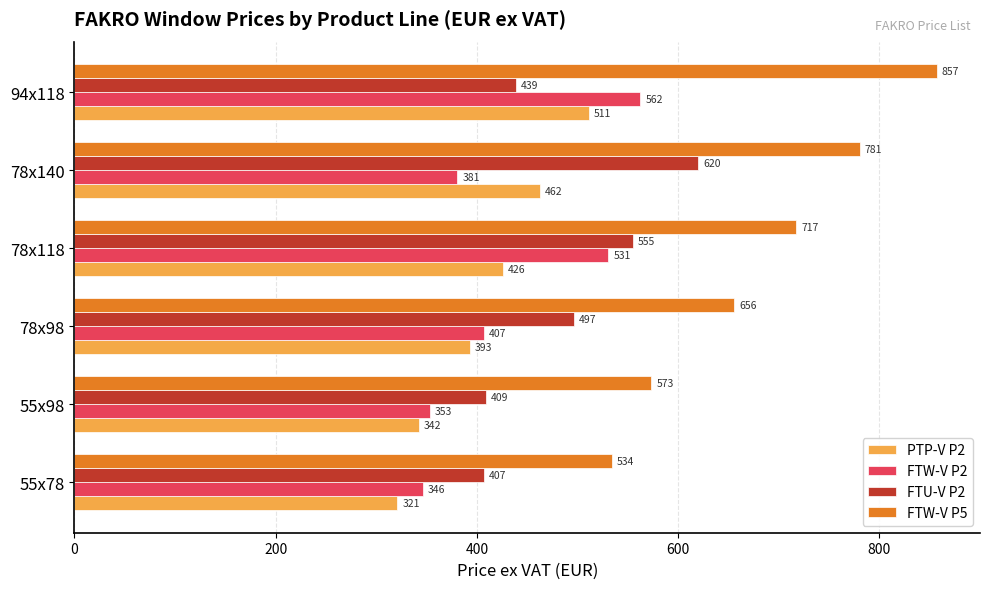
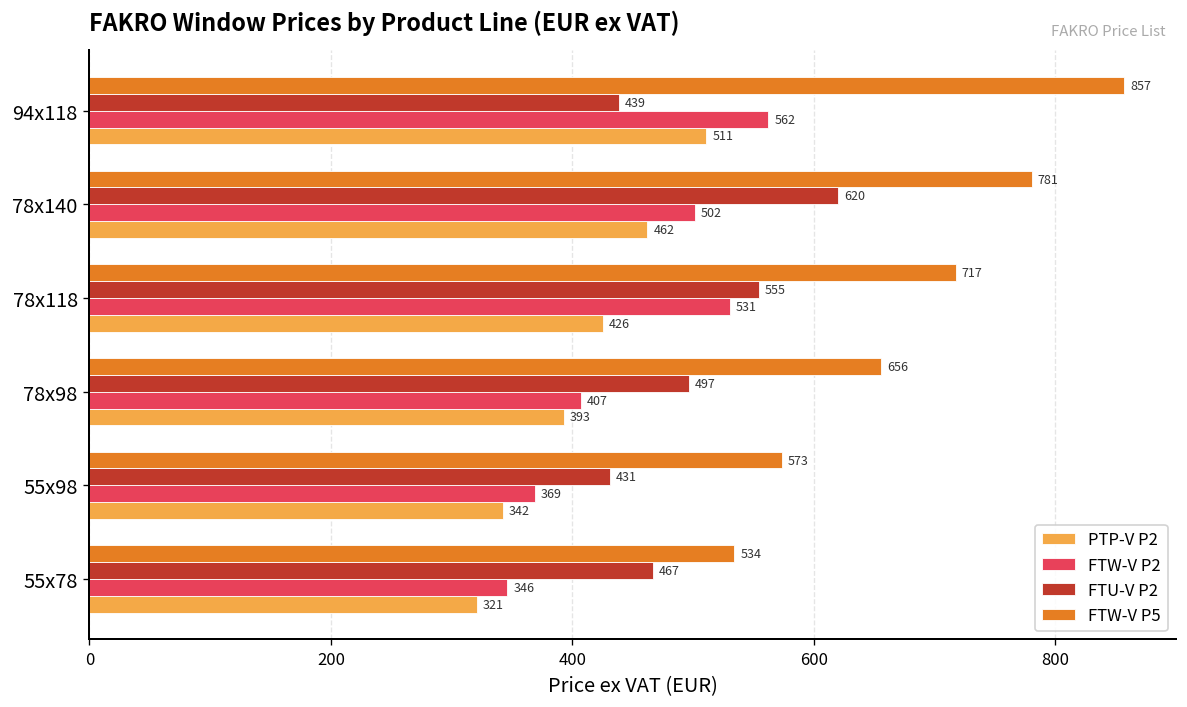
FTW-V P2, 78x140: 381 -> 502
FTU-V P2, 55x98: 409 -> 431
FTW-V P2, 55x98: 353 -> 369
FTU-V P2, 55x78: 407 -> 467
